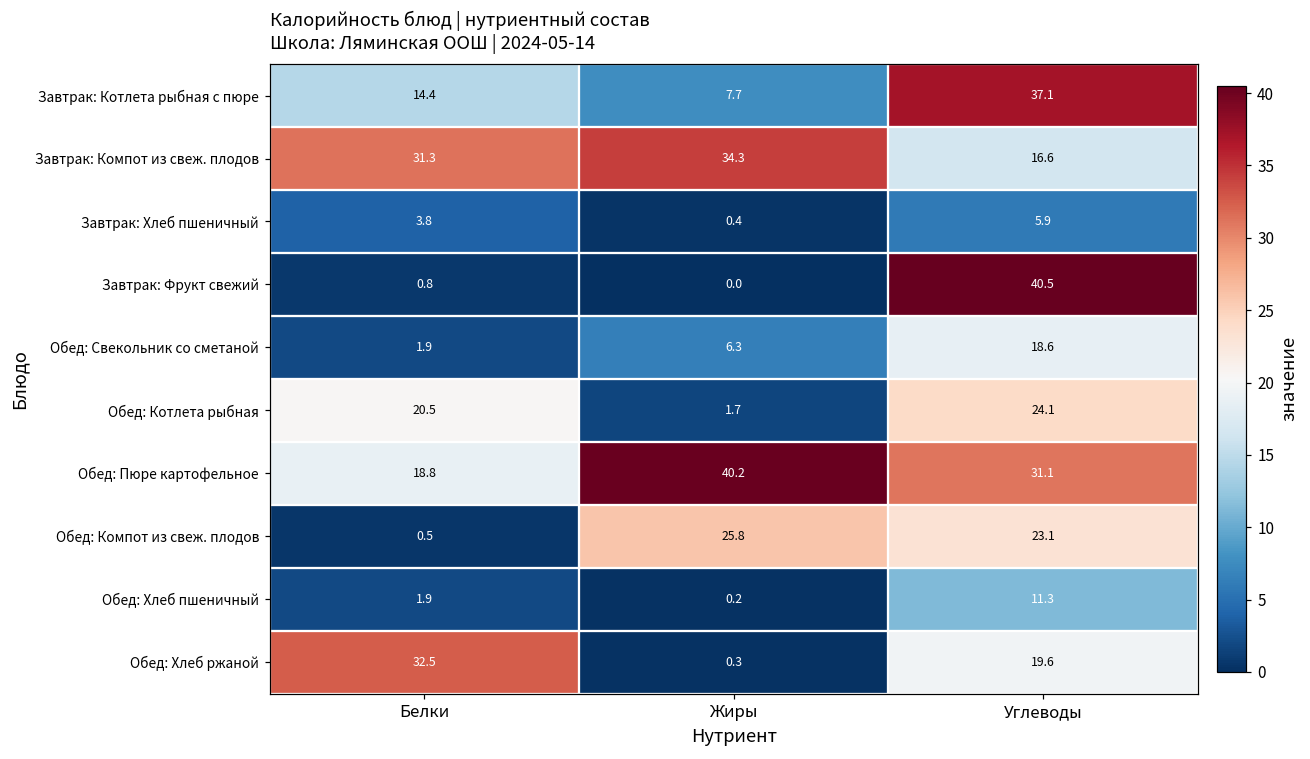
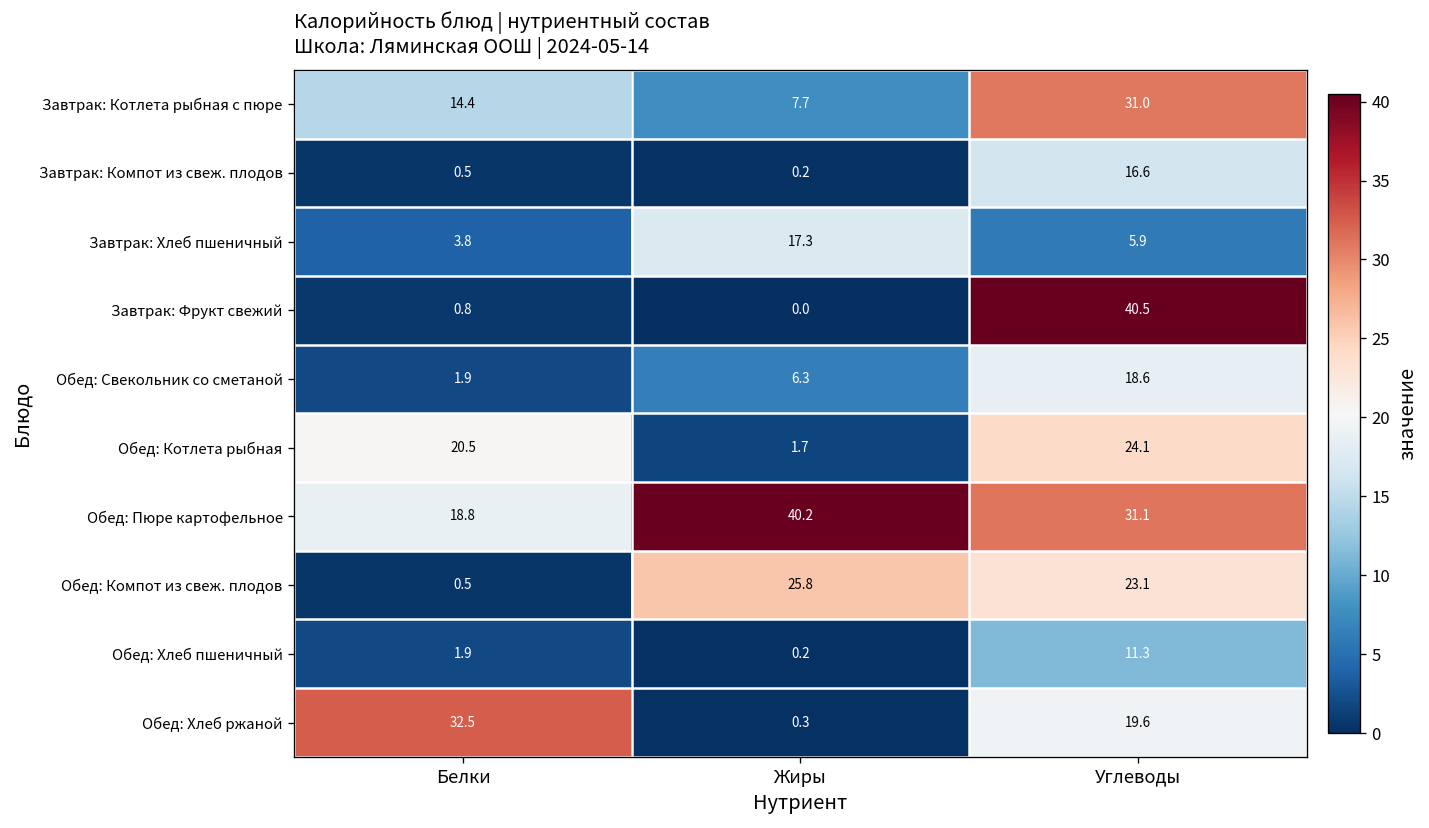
Завтрак: Котлета рыбная с пюре, Углеводы: 37.1 -> 31.0
Завтрак: Компот из свеж. плодов, Белки: 31.3 -> 0.5
Завтрак: Компот из свеж. плодов, Жиры: 34.3 -> 0.2
Завтрак: Хлеб пшеничный, Жиры: 0.4 -> 17.3
